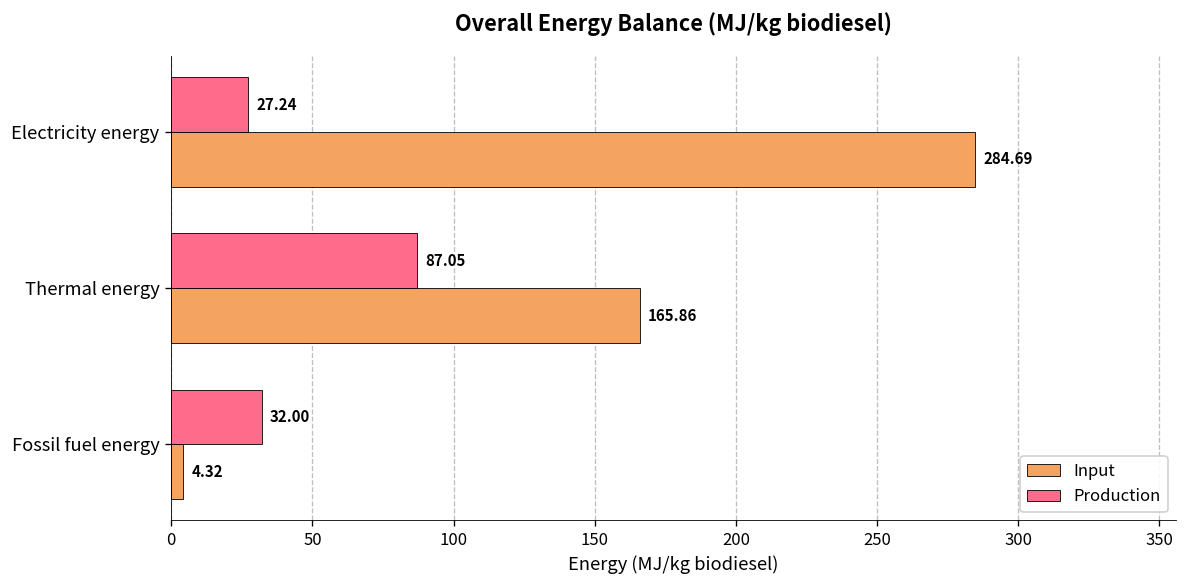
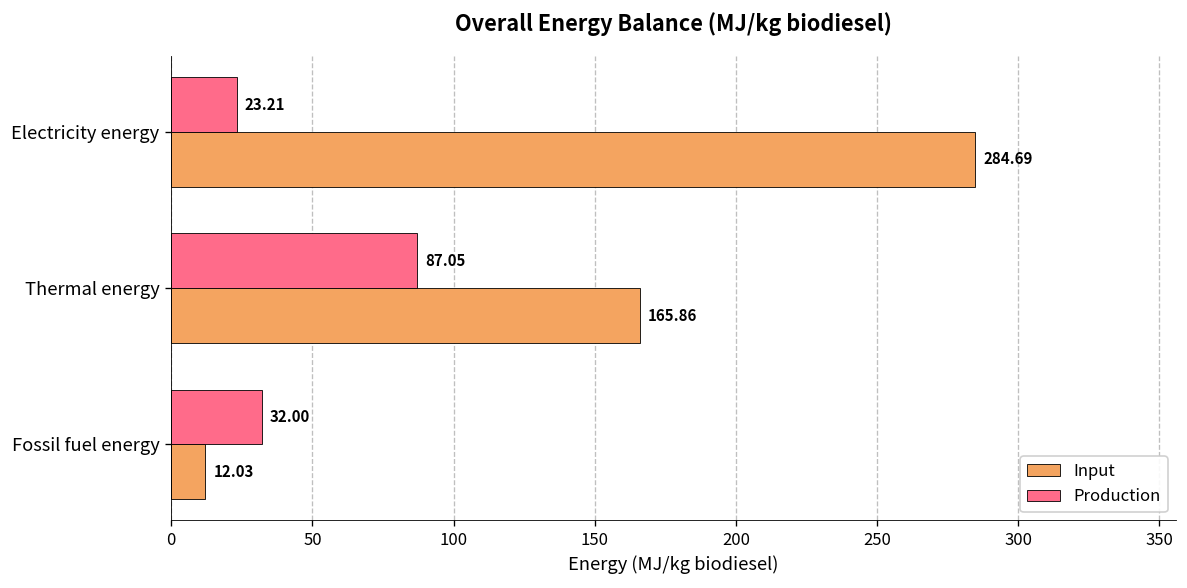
Production, Electricity energy: 27.24 -> 23.21
Input, Fossil fuel energy: 4.32 -> 12.03
